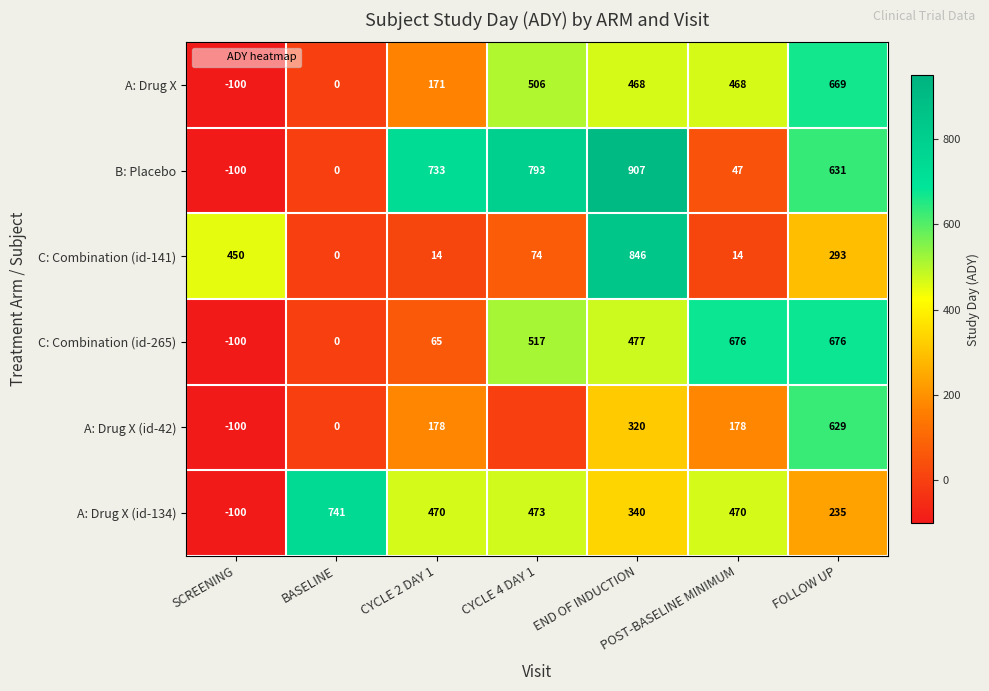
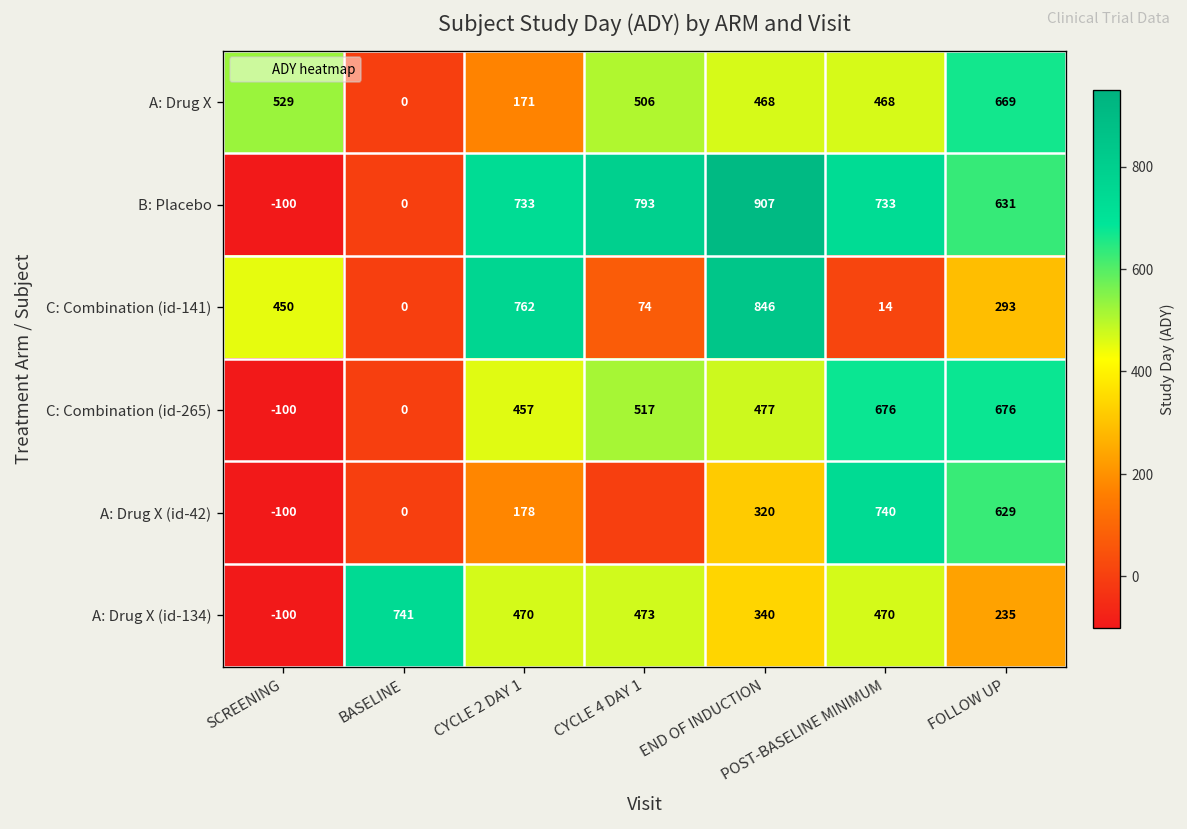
A: Drug X, SCREENING: -100 -> 529
B: Placebo, POST-BASELINE MINIMUM: 47 -> 733
C: Combination (id-141), CYCLE 2 DAY 1: 14 -> 762
C: Combination (id-265), CYCLE 2 DAY 1: 65 -> 457
A: Drug X (id-42), POST-BASELINE MINIMUM: 178 -> 740
